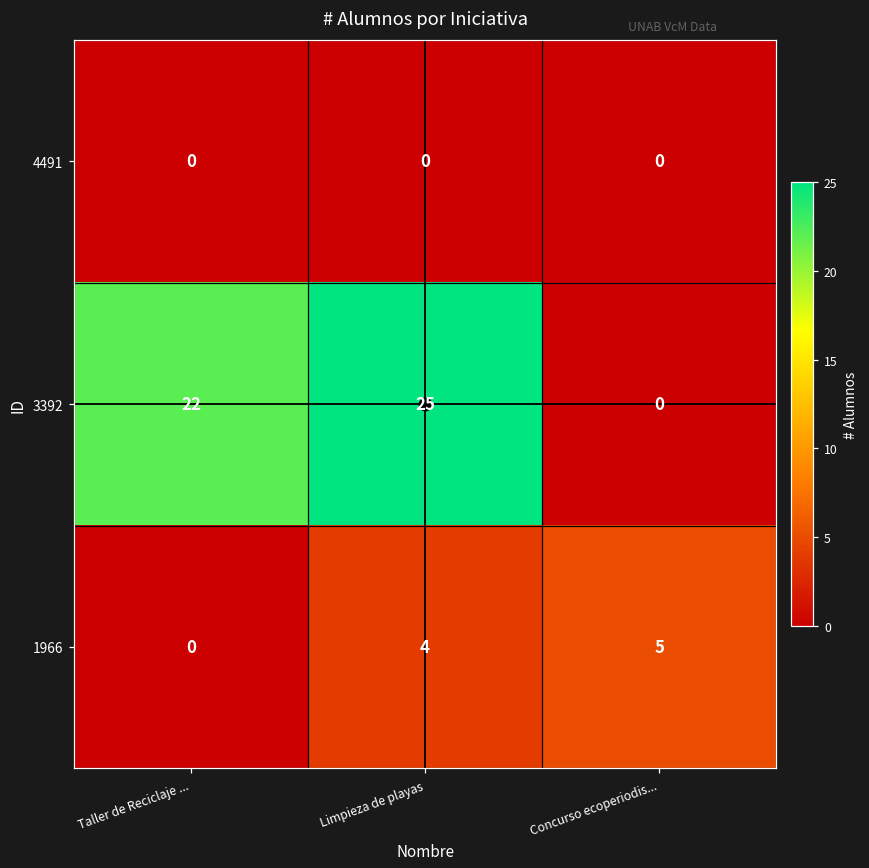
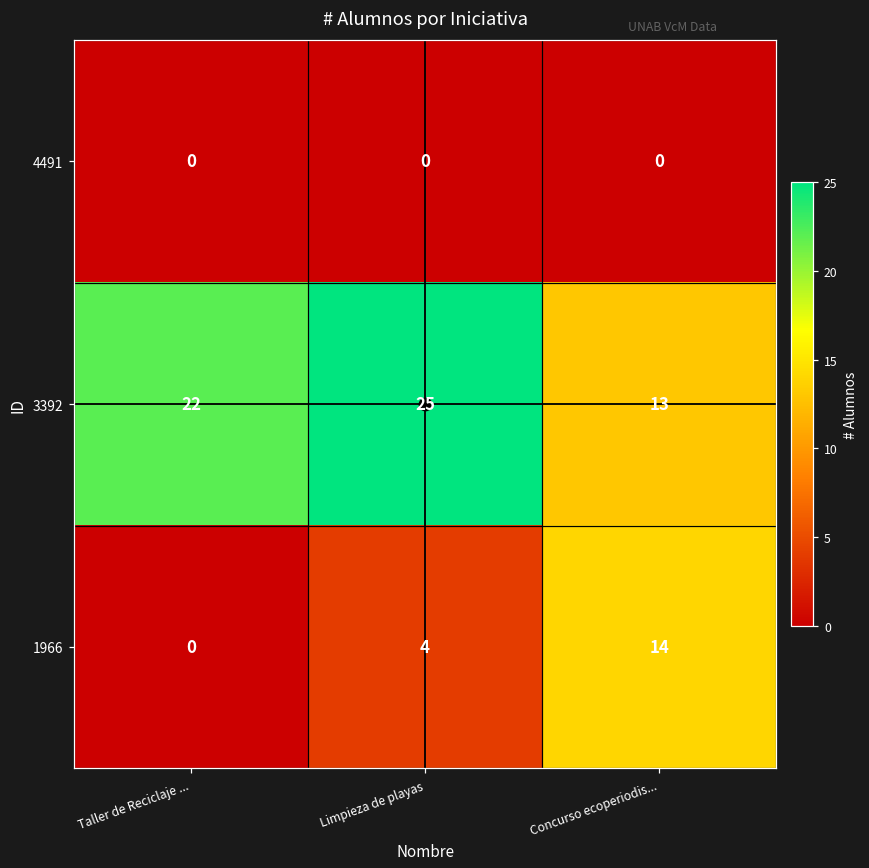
3392, Concurso ecoperiodis...: 0 -> 13
1966, Concurso ecoperiodis...: 5 -> 14
